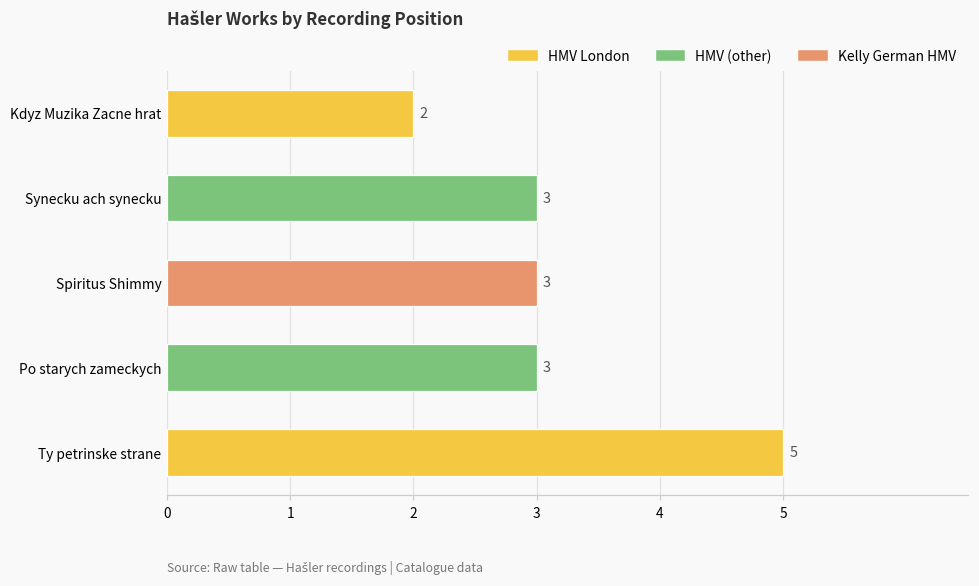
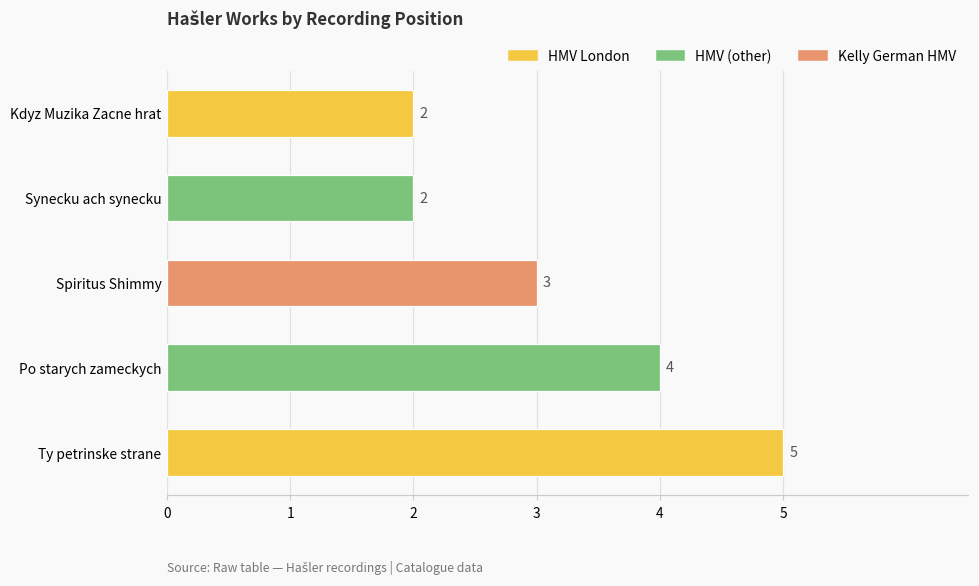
Synecku ach synecku: 3 -> 2
Po starych zameckych: 3 -> 4
